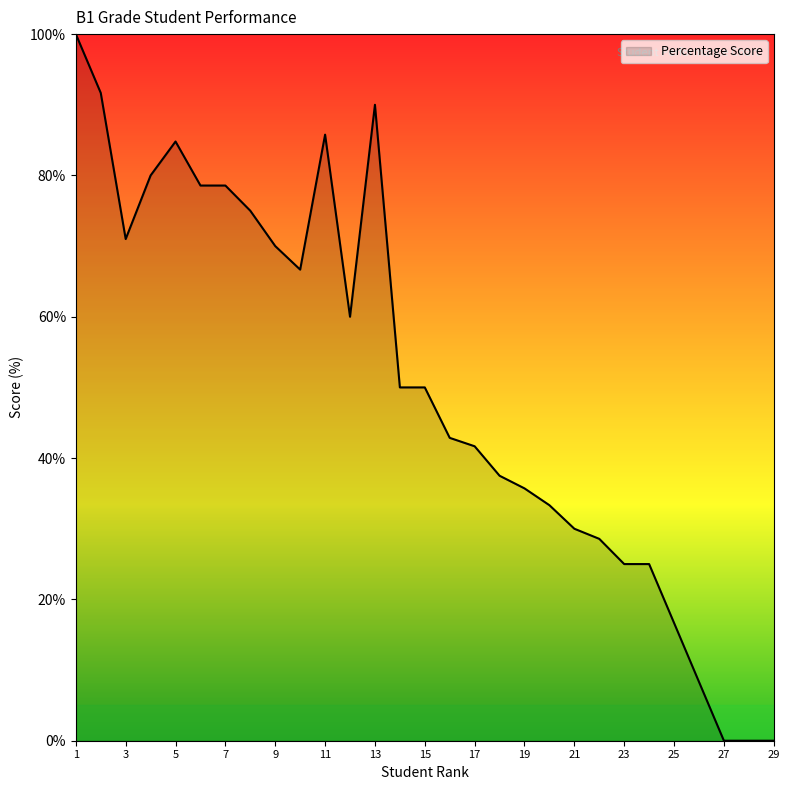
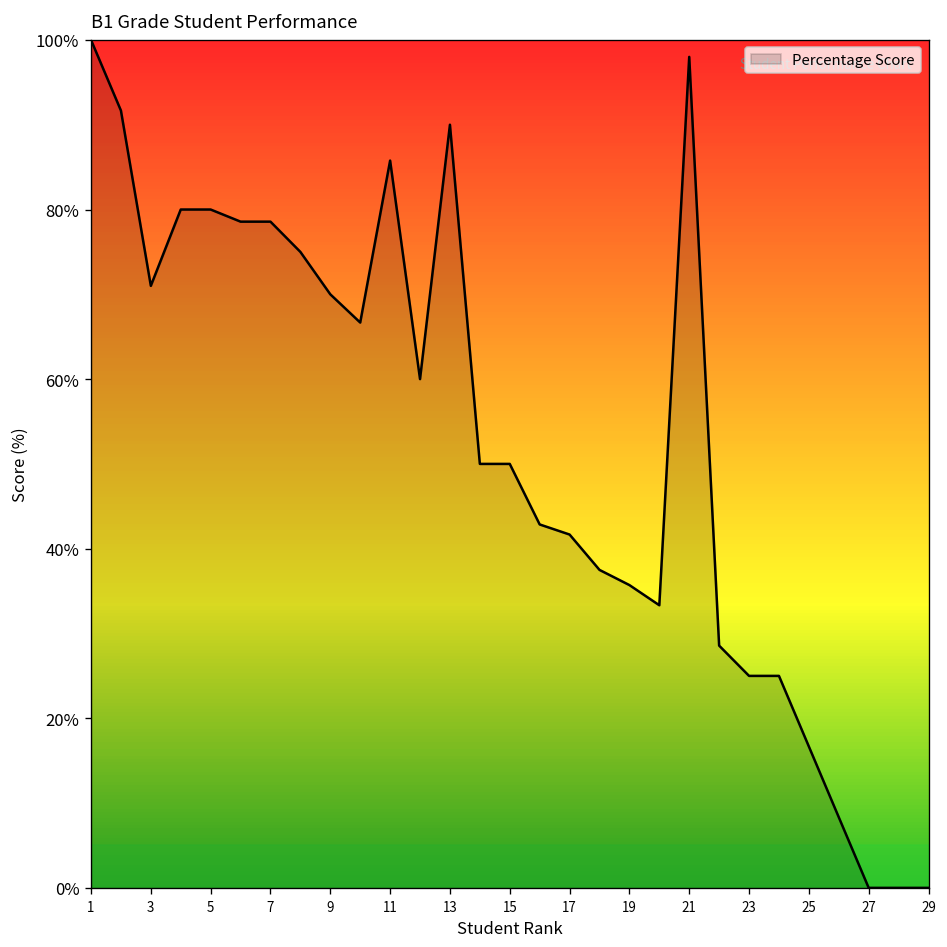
5: 85% -> 80%
21: 30% -> 98%
